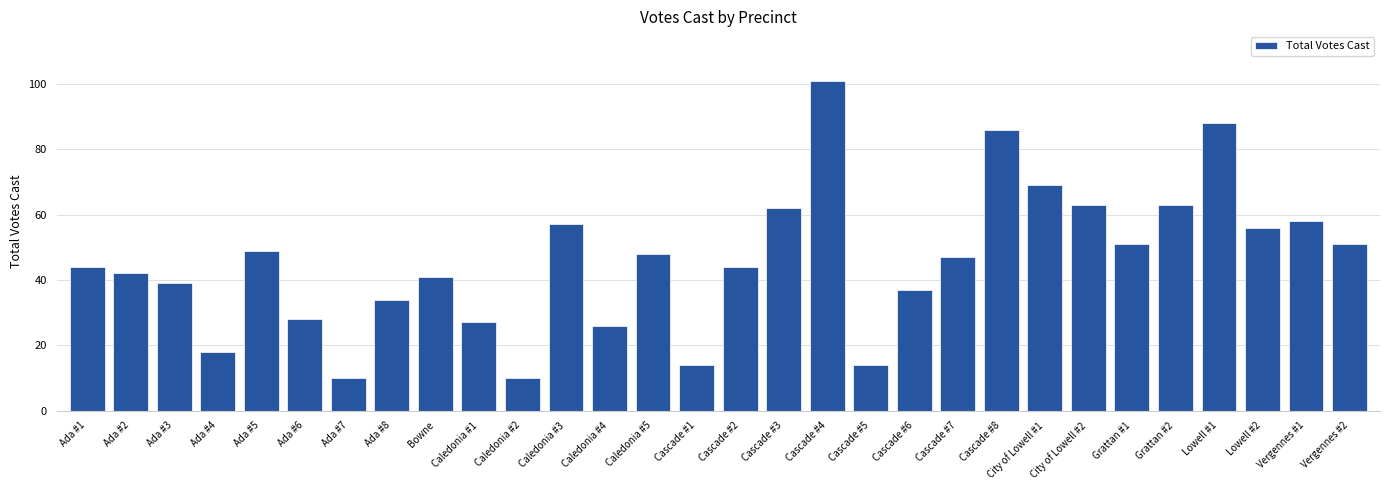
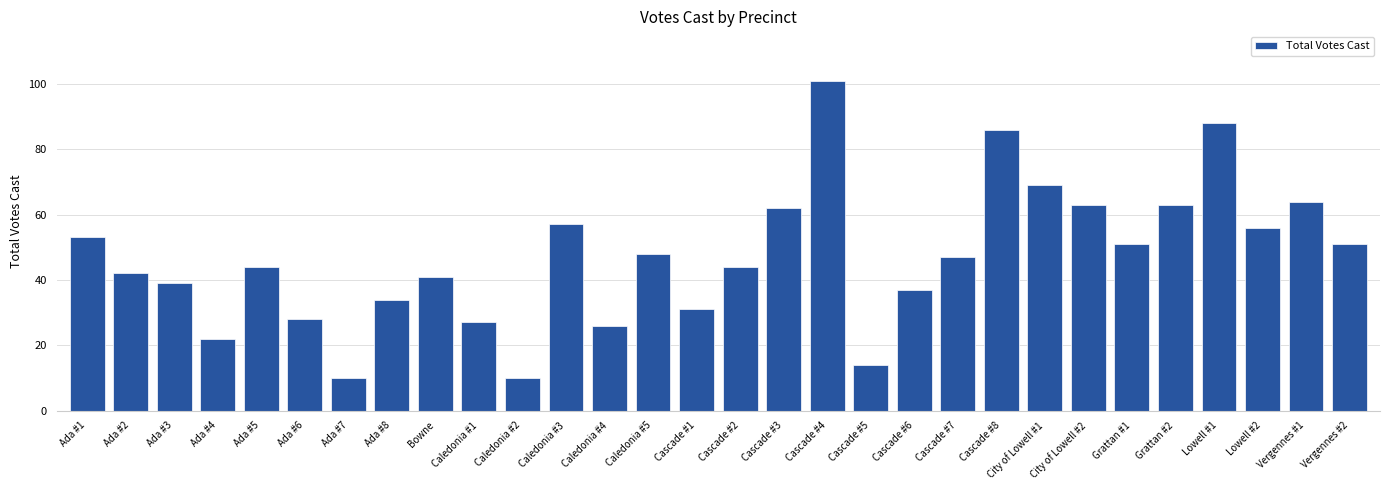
Ada #1: 44 -> 53
Ada #4: 18 -> 22
Ada #5: 49 -> 44
Cascade #1: 14 -> 31
Vergennes #1: 58 -> 64
